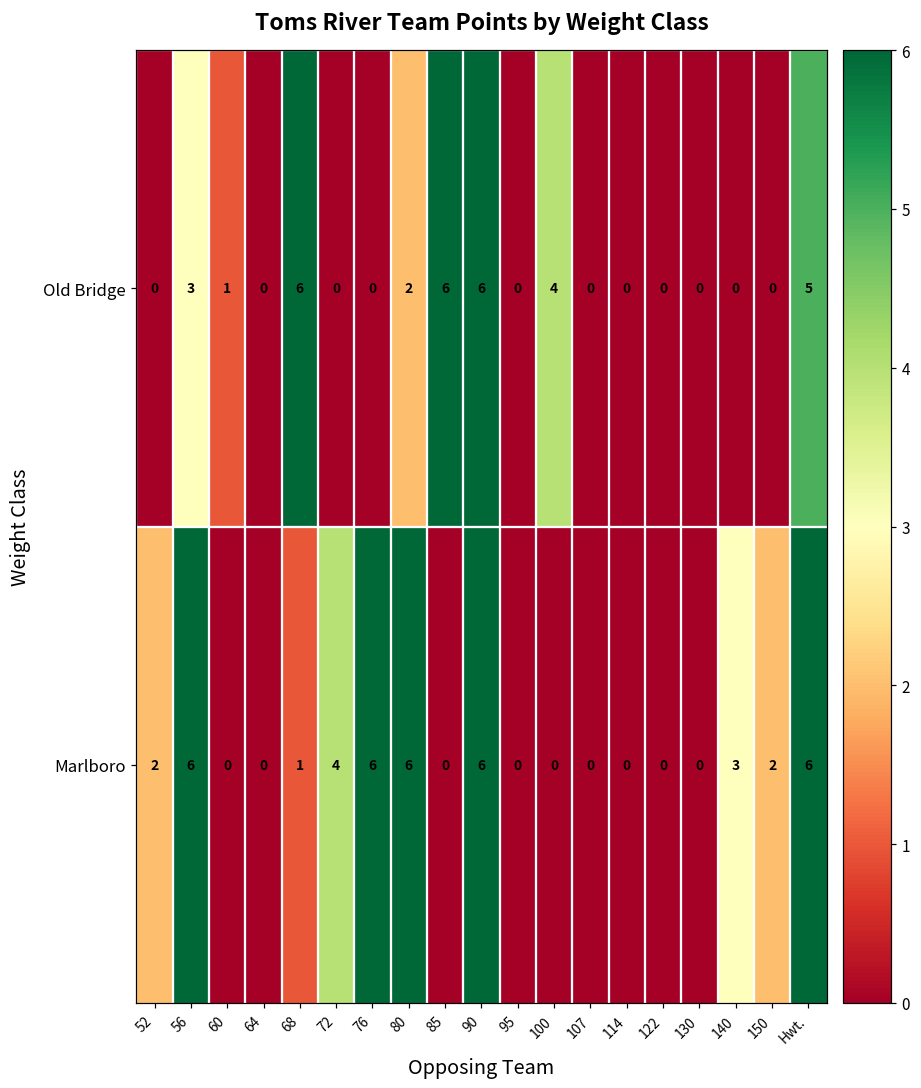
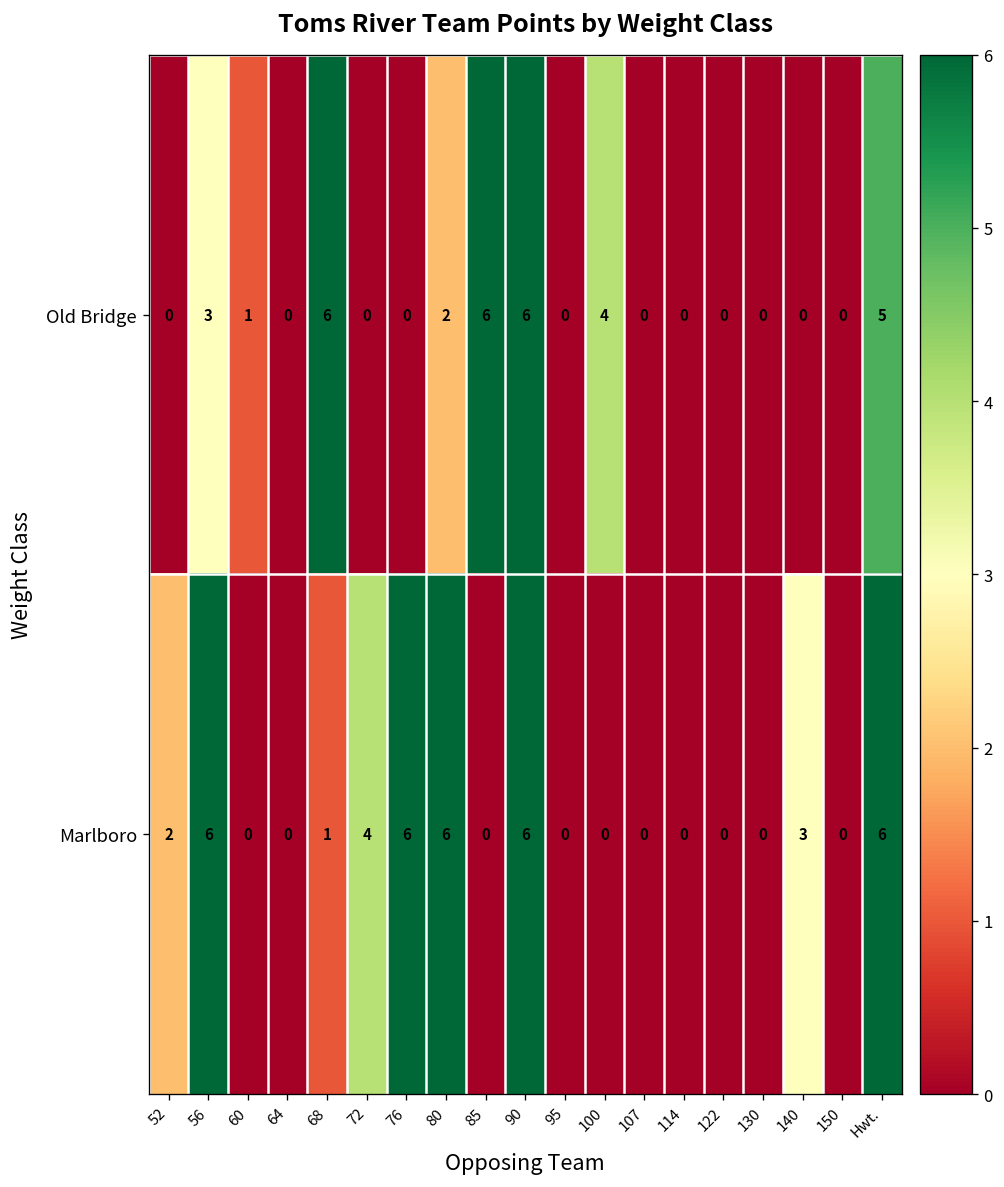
Marlboro, 150: 2 -> 0
